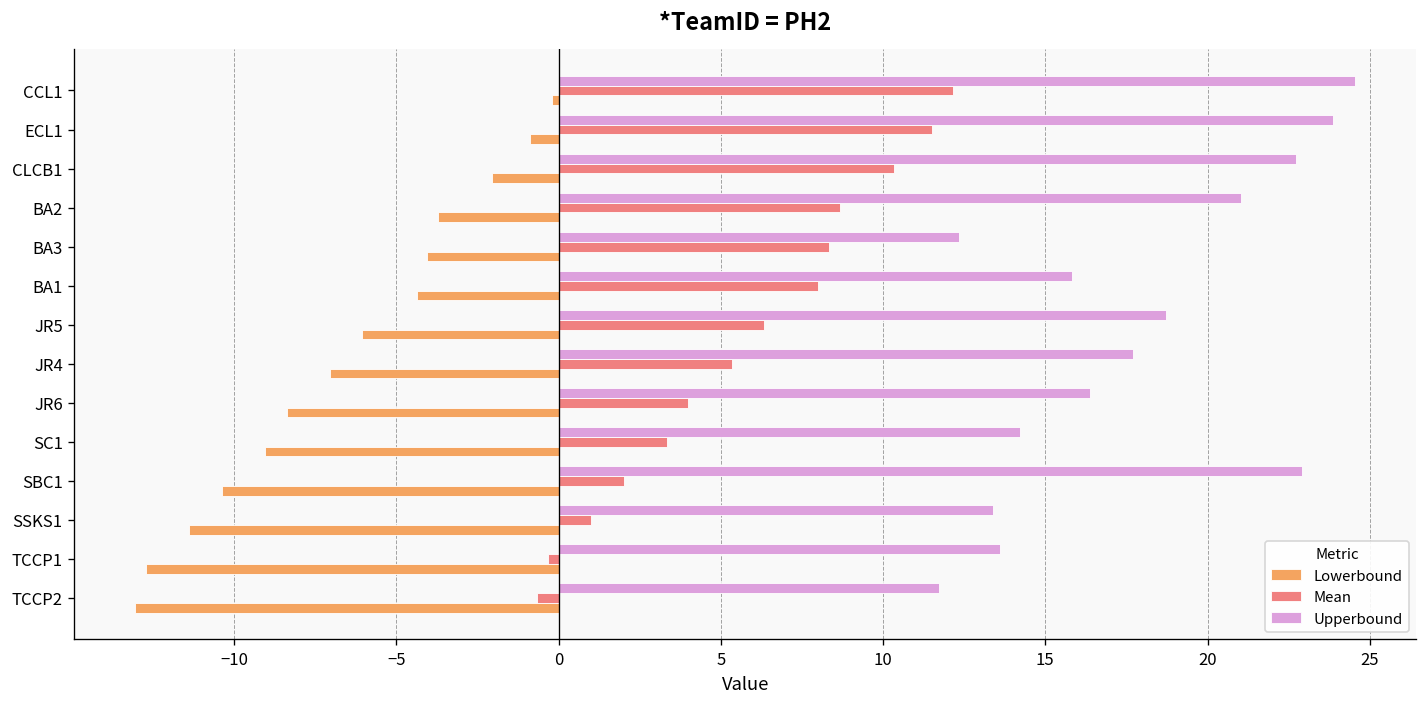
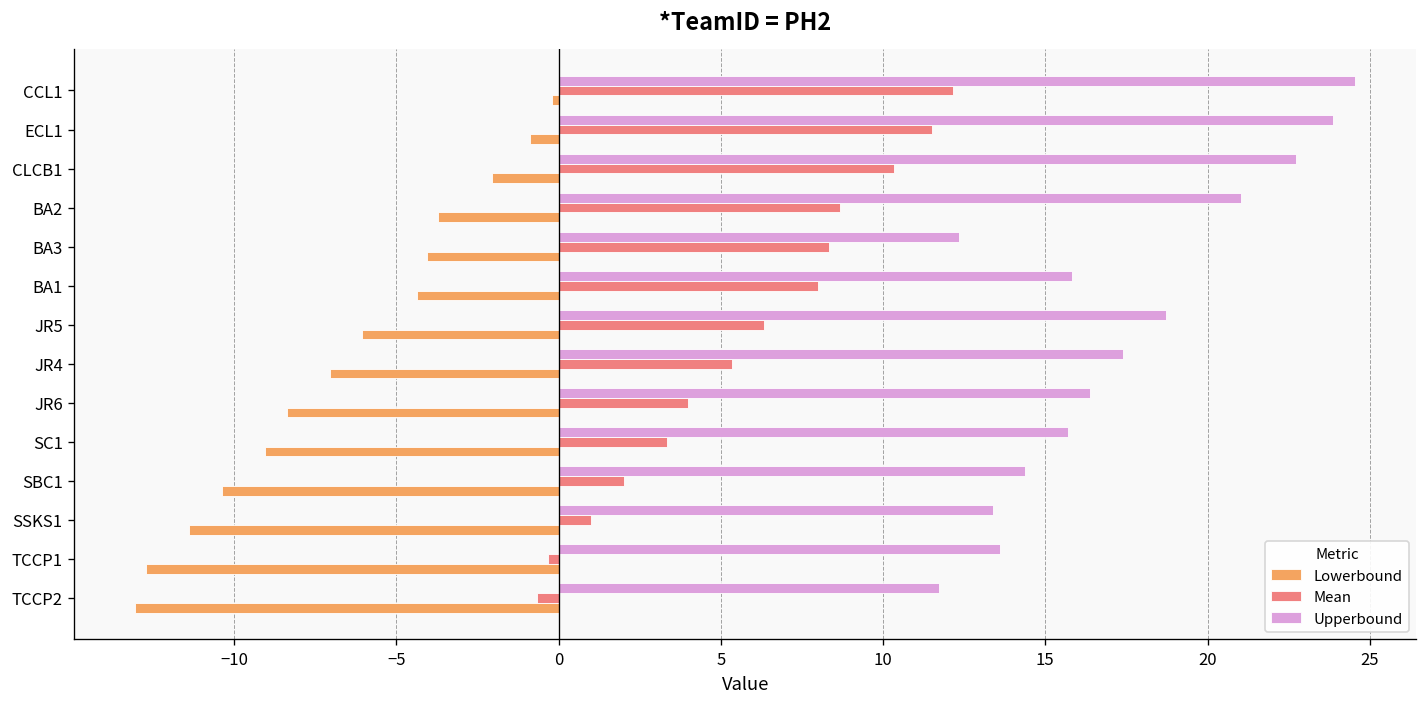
Upperbound, JR4: 17.7 -> 17.4
Upperbound, SC1: 14.2 -> 15.7
Upperbound, SBC1: 22.9 -> 14.4
